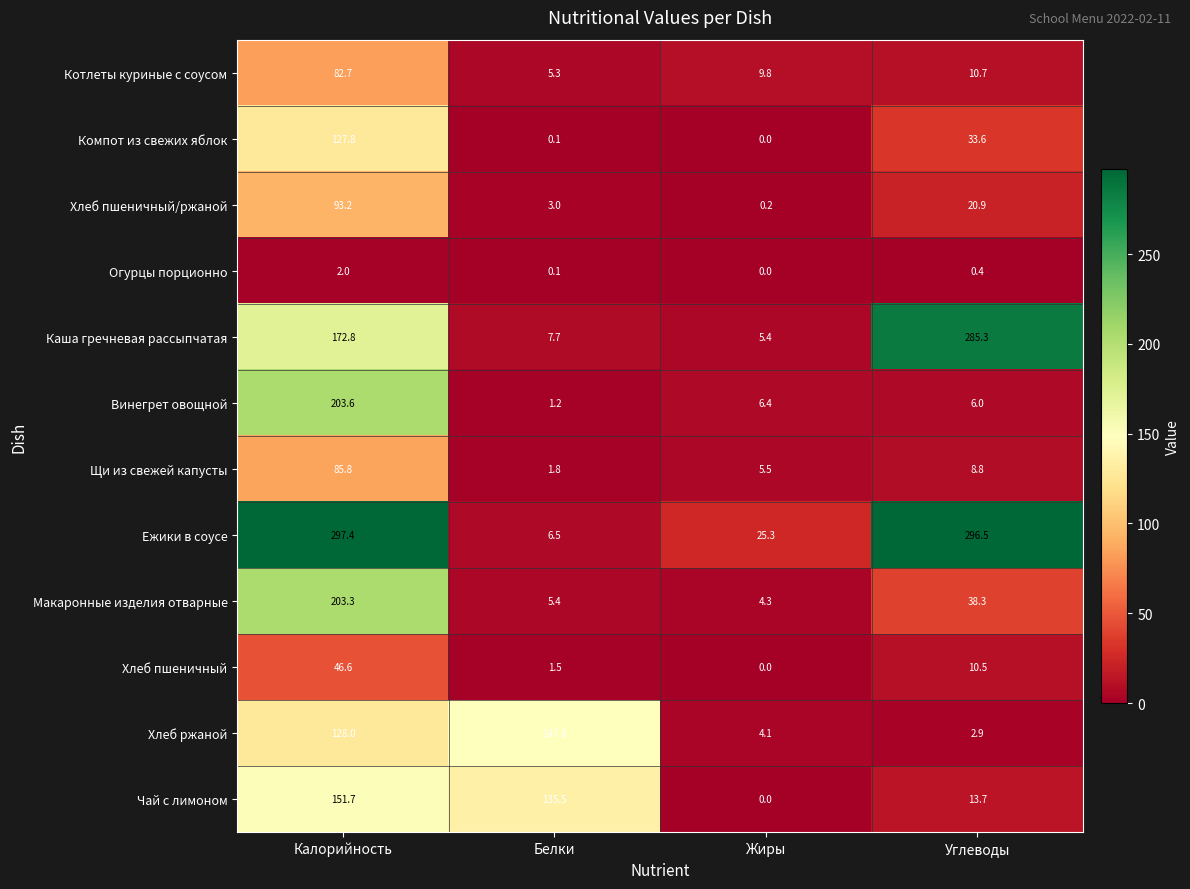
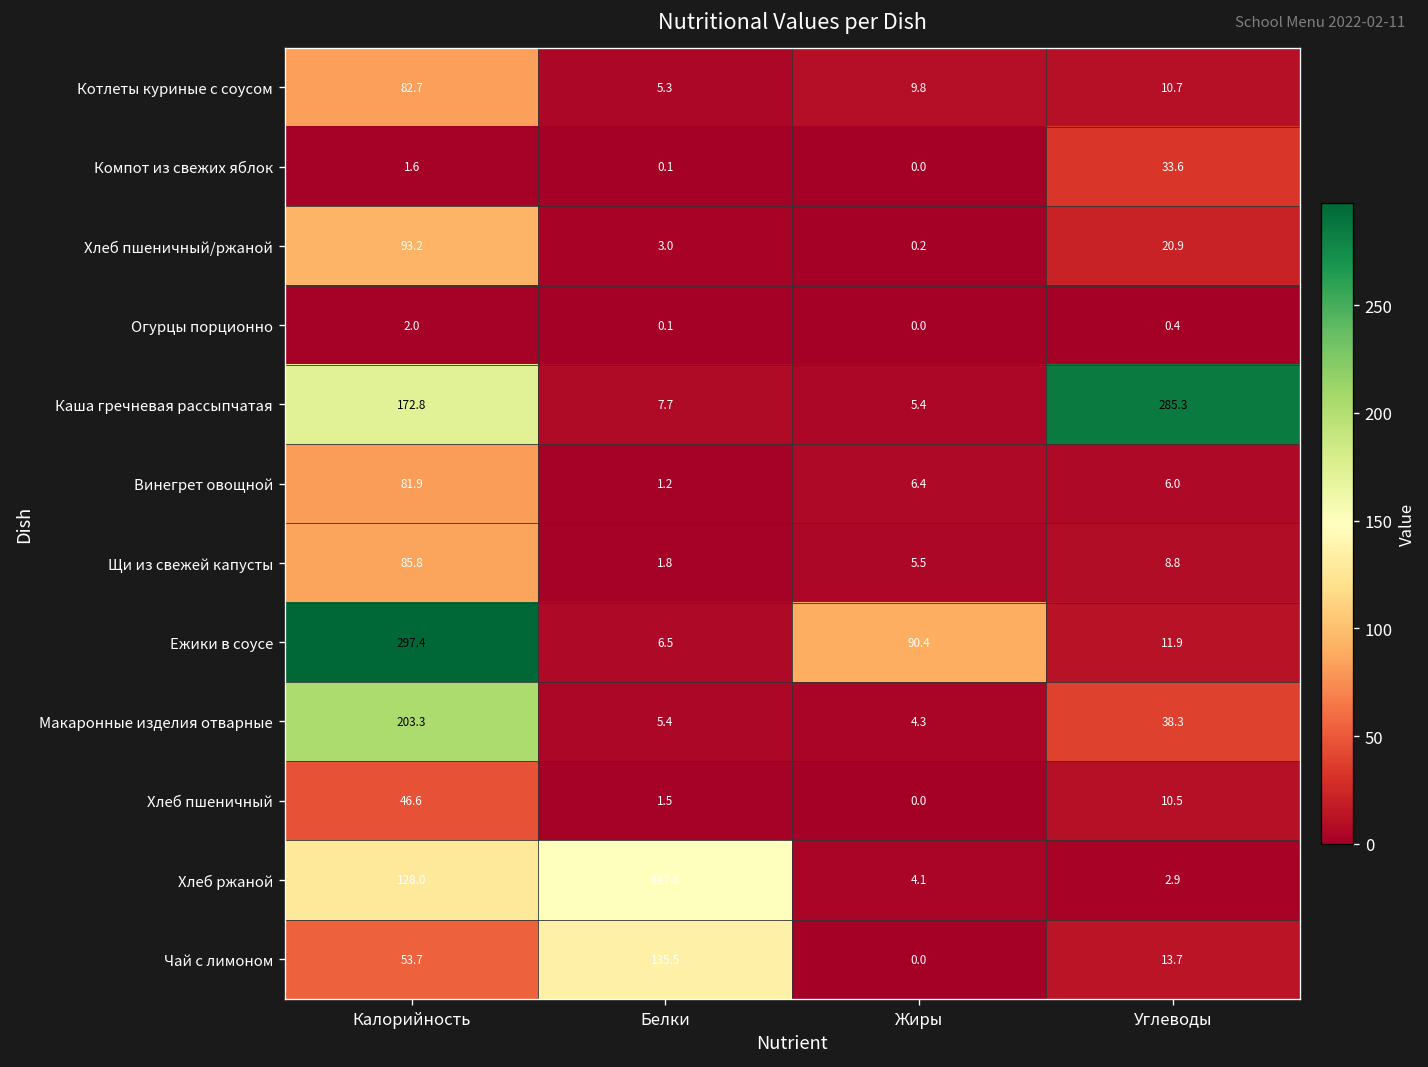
Компот из свежих яблок, Калорийность: 127.8 -> 1.6
Винегрет овощной, Калорийность: 203.6 -> 81.9
Ежики в соусе, Жиры: 25.3 -> 90.4
Ежики в соусе, Углеводы: 296.5 -> 11.9
Чай с лимоном, Калорийность: 151.7 -> 53.7
